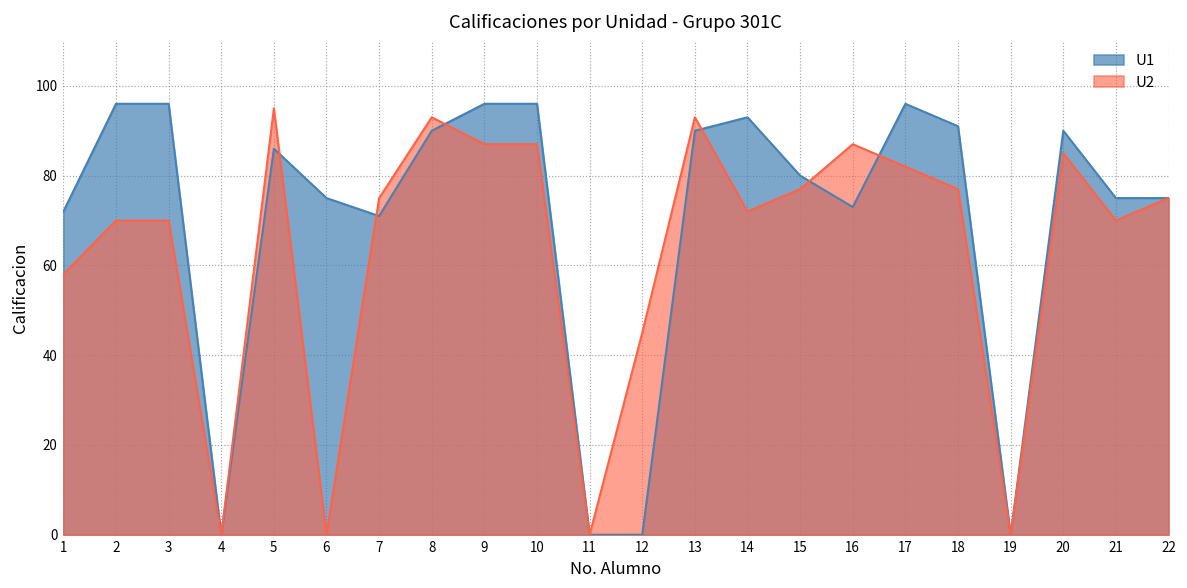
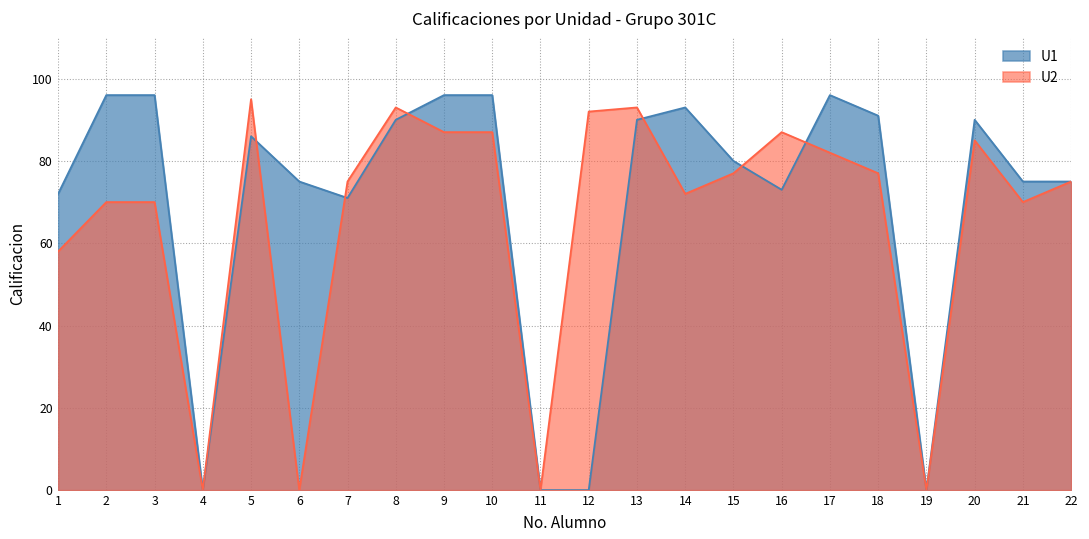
U2, 12: 45 -> 92
